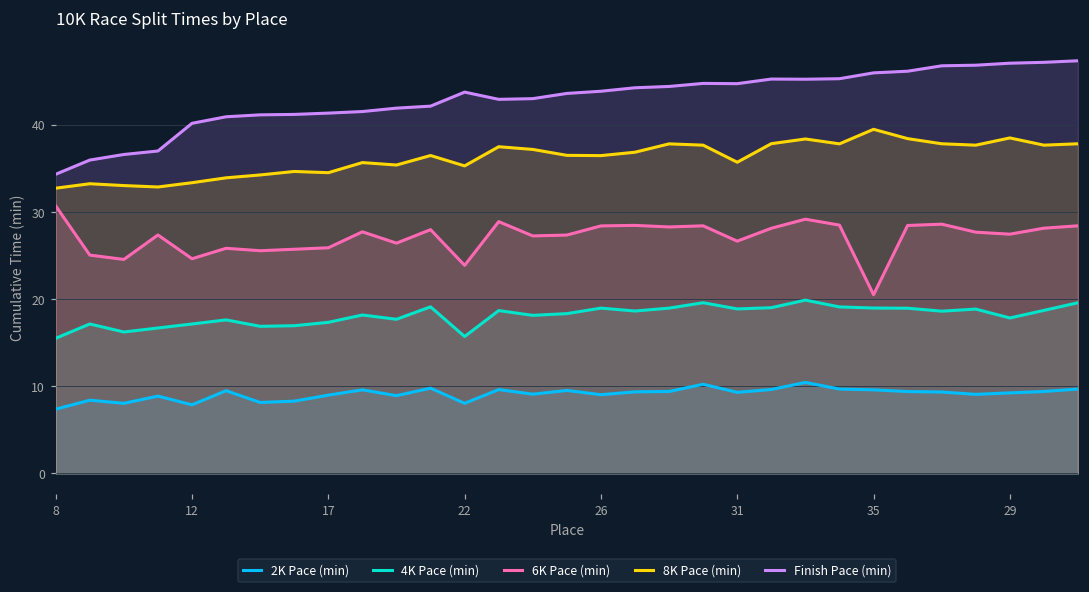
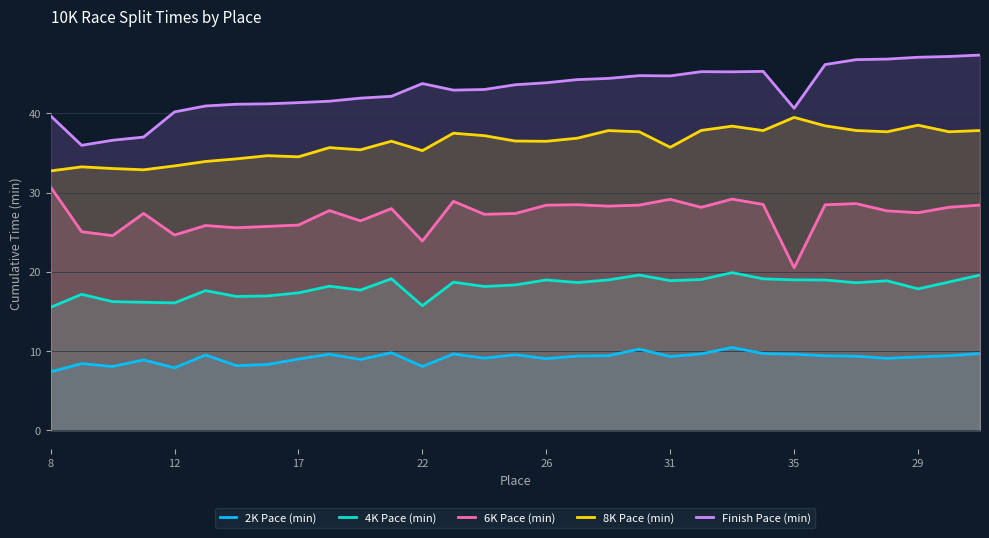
Finish Pace (min), 8: 34 -> 40
4K Pace (min), 12: 17 -> 16
6K Pace (min), 31: 27 -> 29
Finish Pace (min), 35: 46 -> 41
